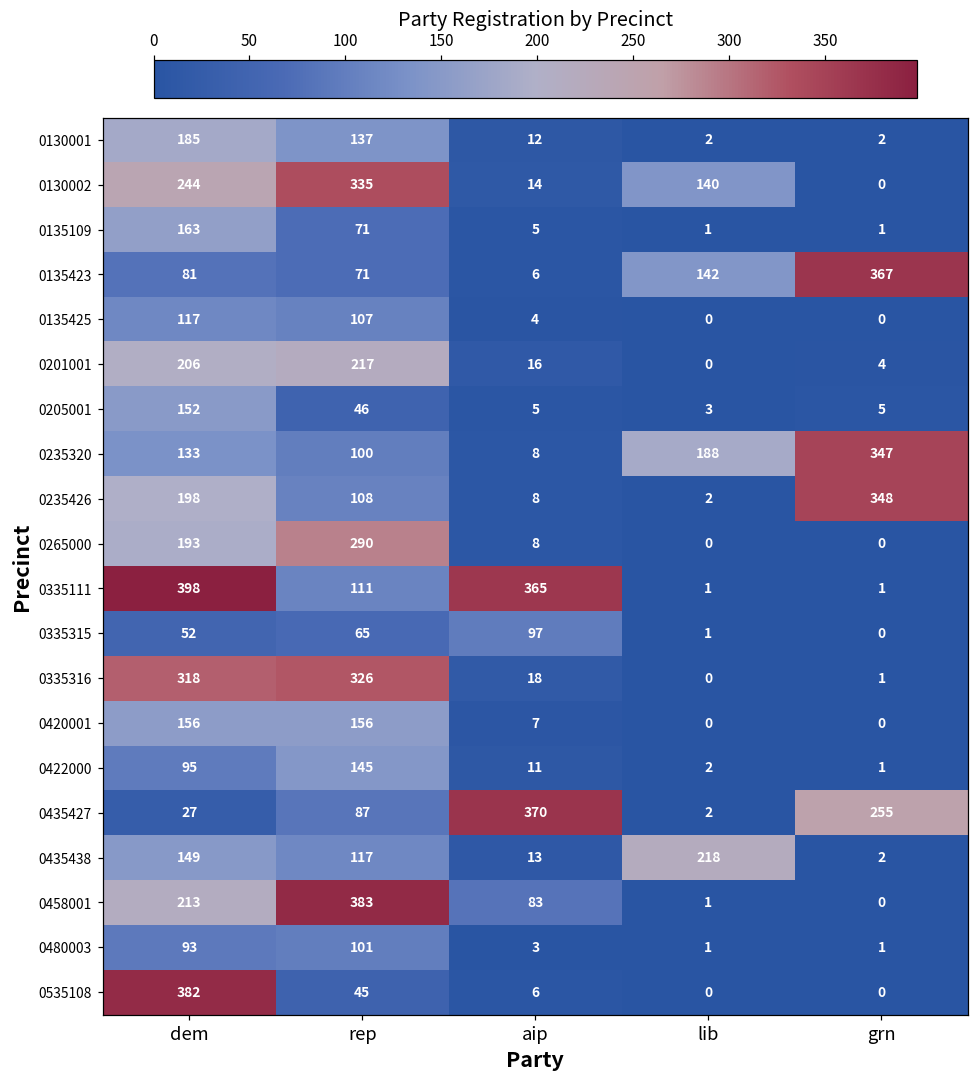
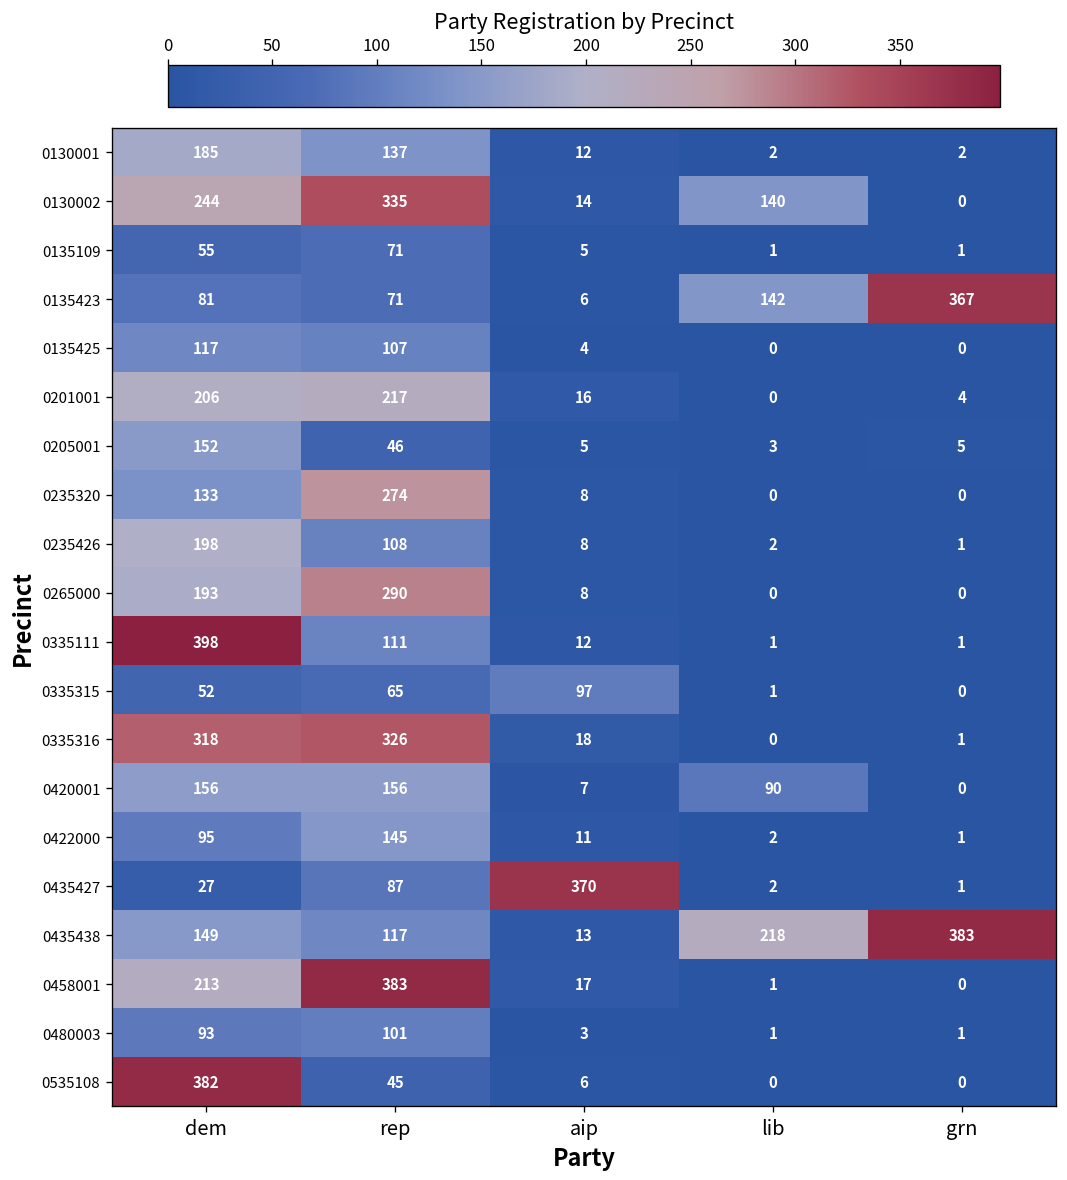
0135109, dem: 163 -> 55
0235320, rep: 100 -> 274
0235320, lib: 188 -> 0
0235320, grn: 347 -> 0
0235426, grn: 348 -> 1
0335111, aip: 365 -> 12
0420001, lib: 0 -> 90
0435427, grn: 255 -> 1
0435438, grn: 2 -> 383
0458001, aip: 83 -> 17
